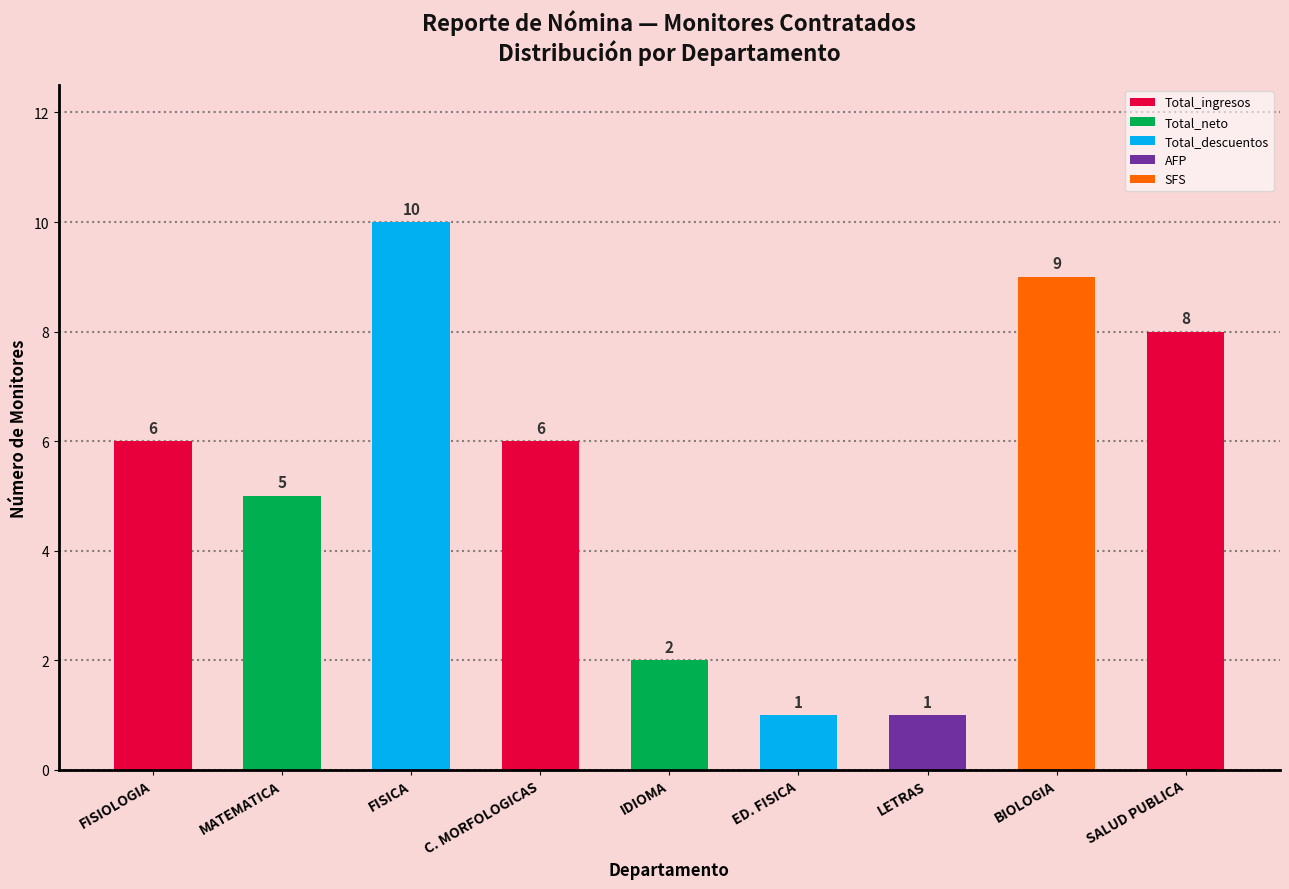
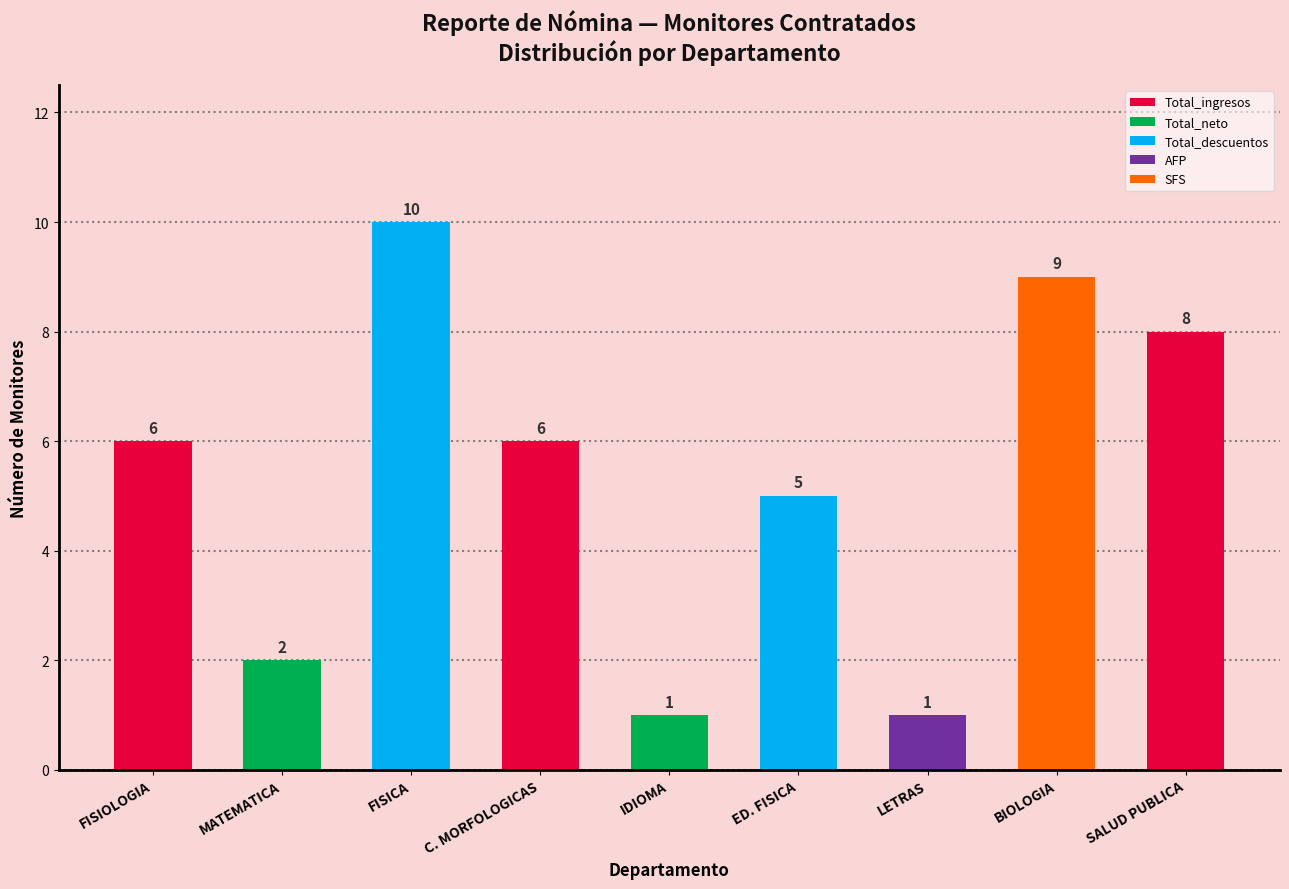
MATEMATICA: 5 -> 2
IDIOMA: 2 -> 1
ED. FISICA: 1 -> 5
